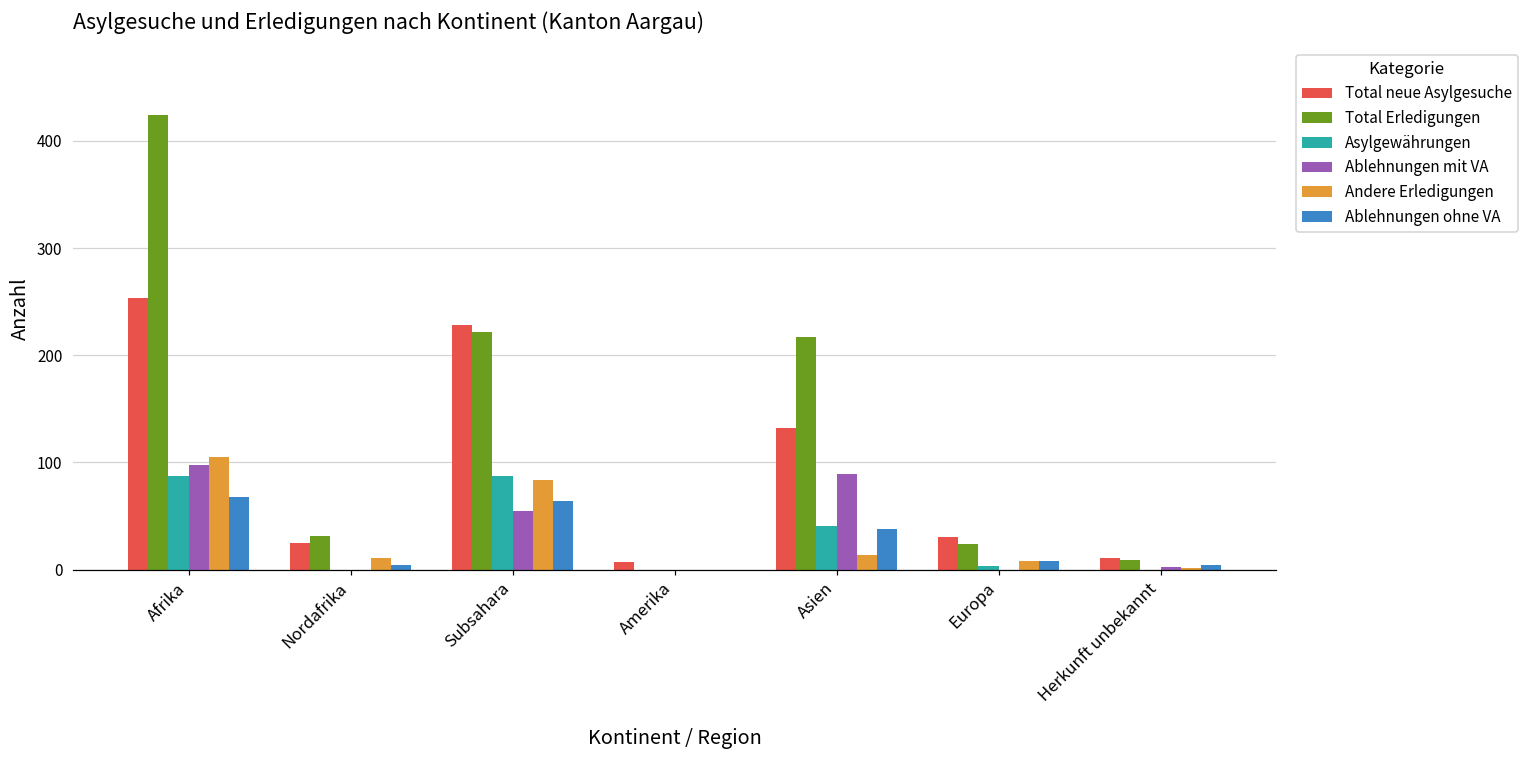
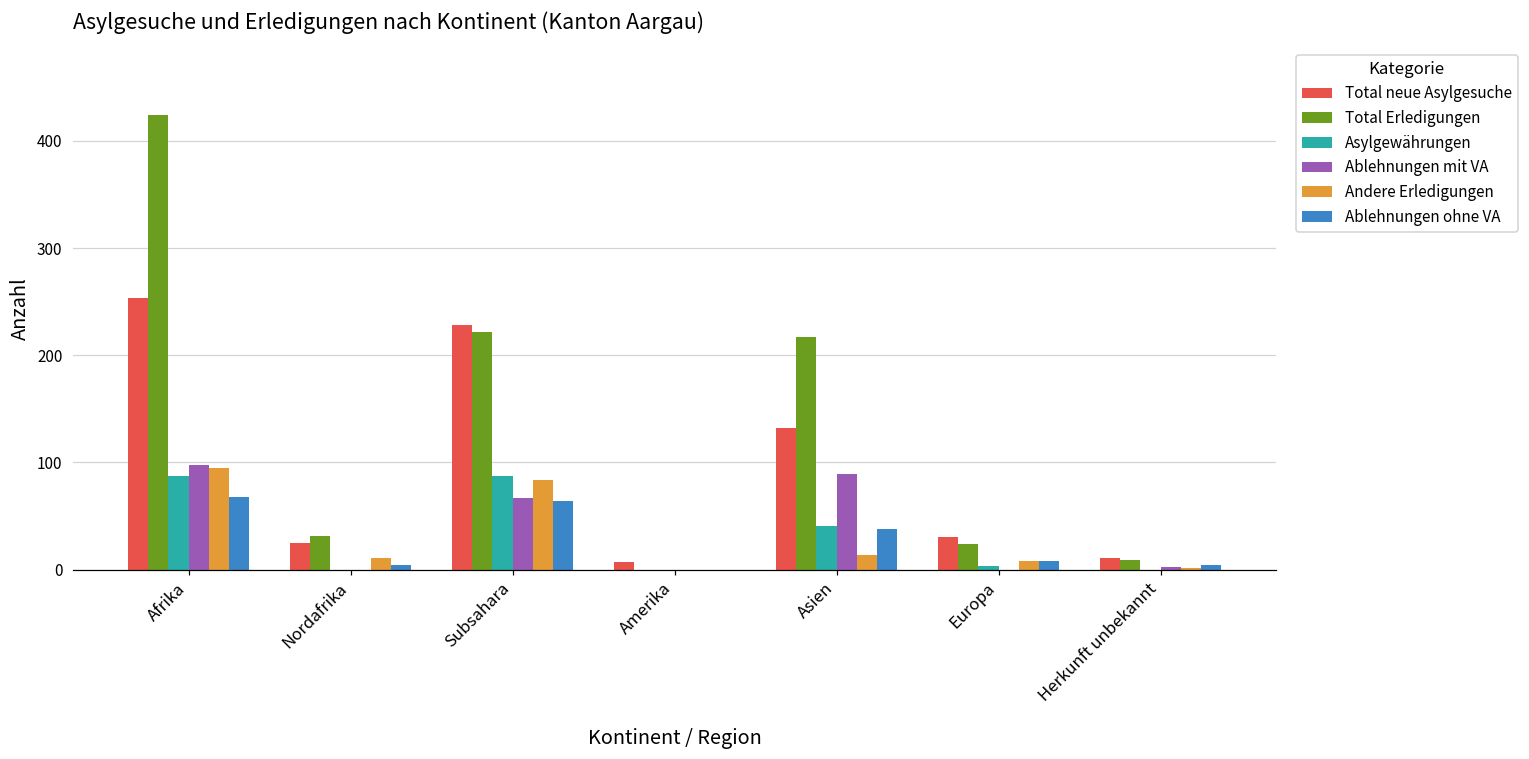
Andere Erledigungen, Afrika: 110 -> 100
Ablehnungen mit VA, Subsahara: 60 -> 70
